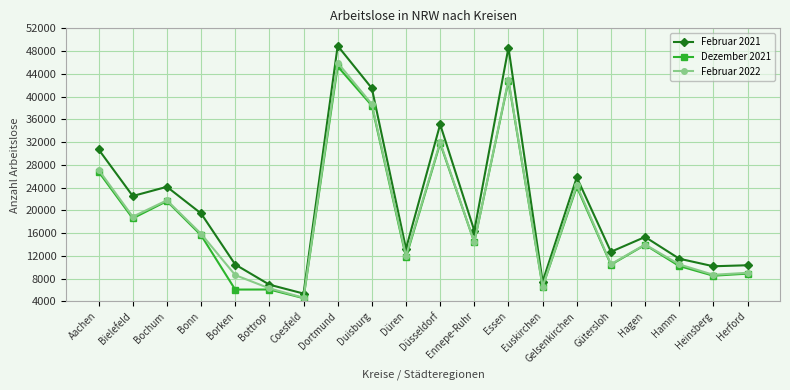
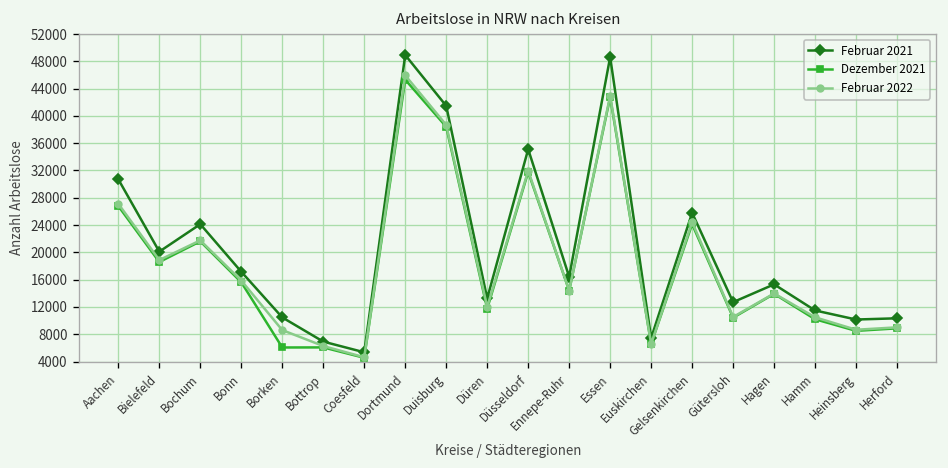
Februar 2021, Bielefeld: 23000 -> 20000
Februar 2021, Bonn: 19000 -> 17000
